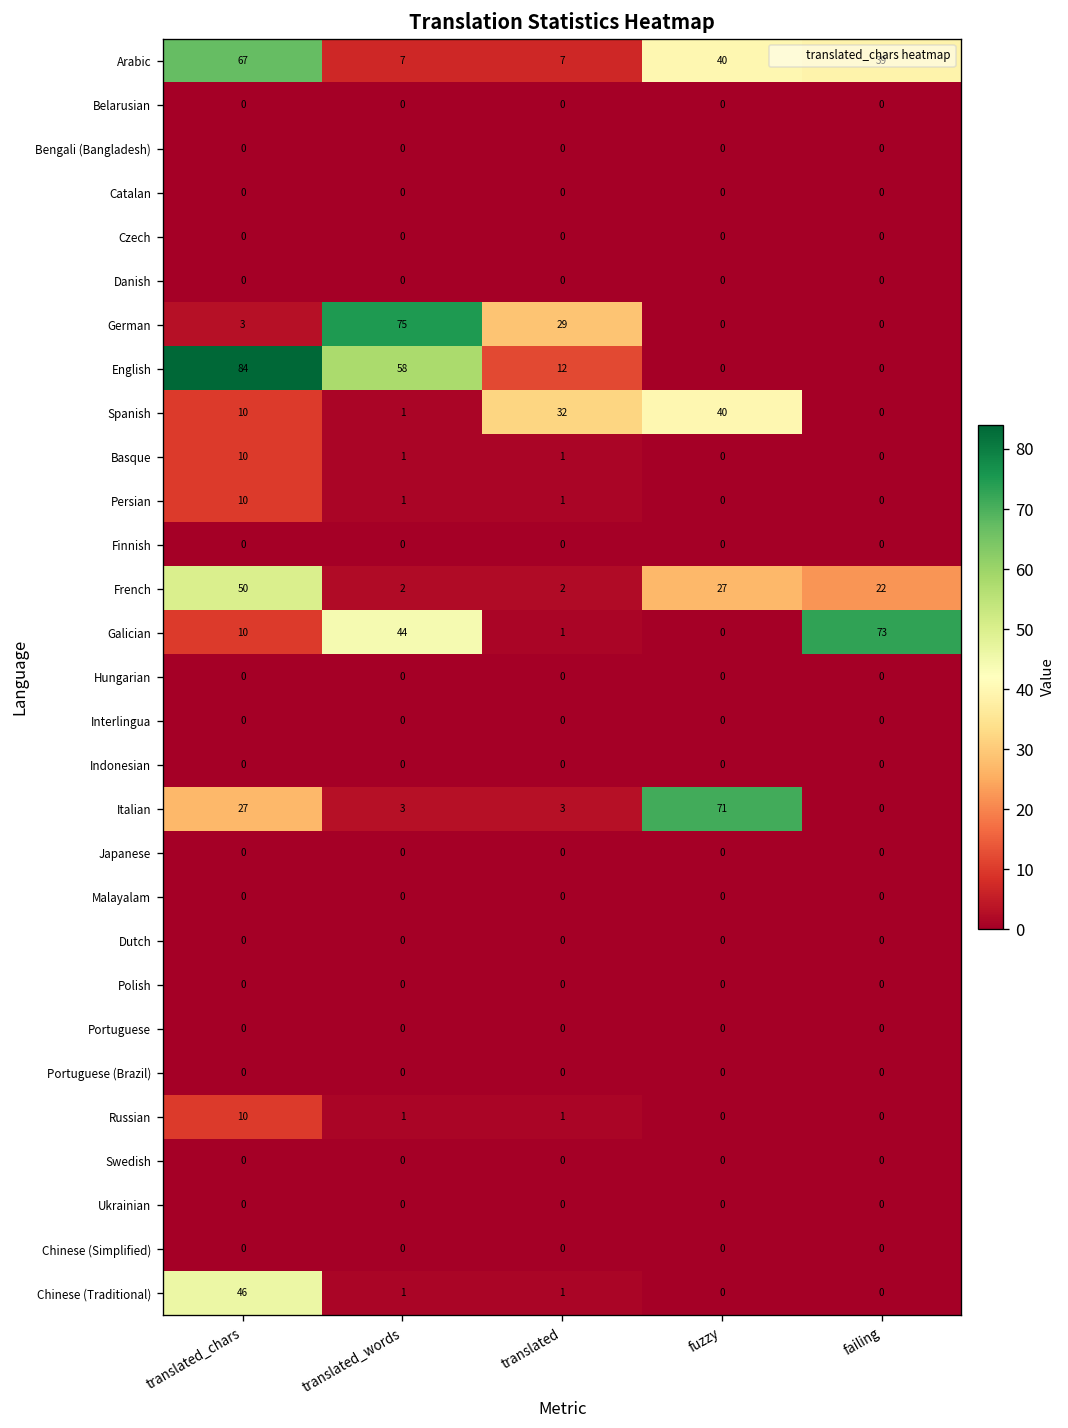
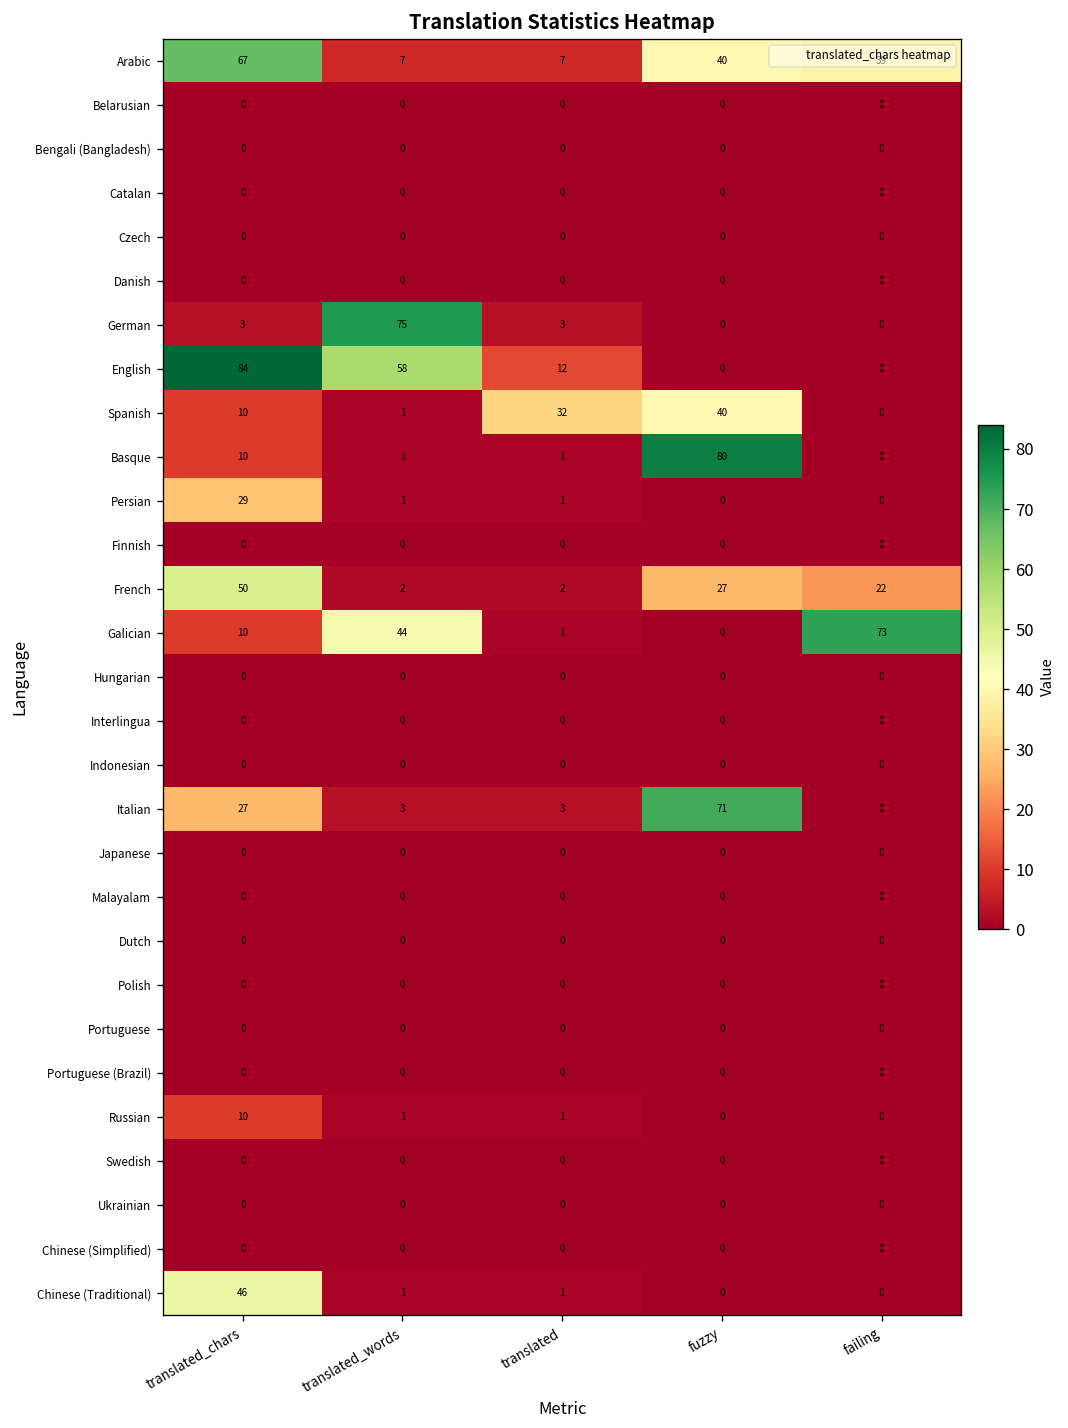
German, translated: 29 -> 3
Basque, fuzzy: 0 -> 80
Persian, translated_chars: 10 -> 29
